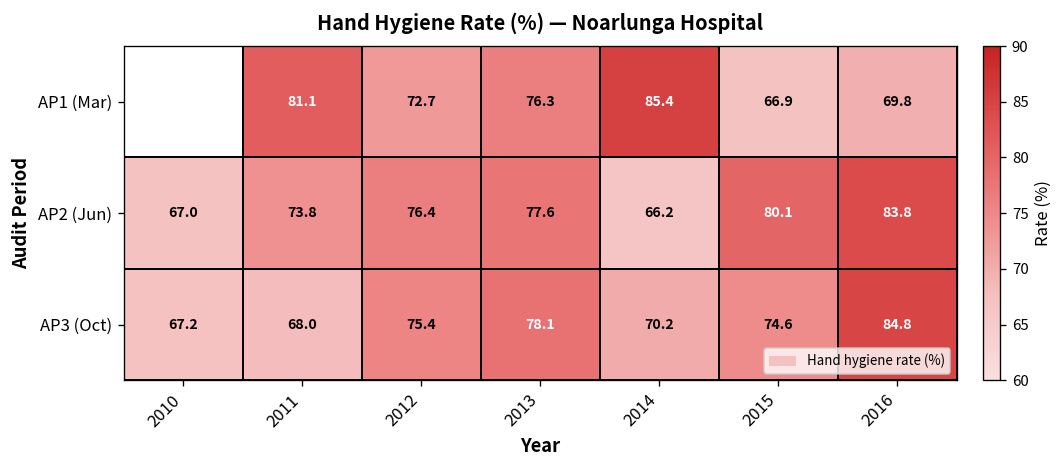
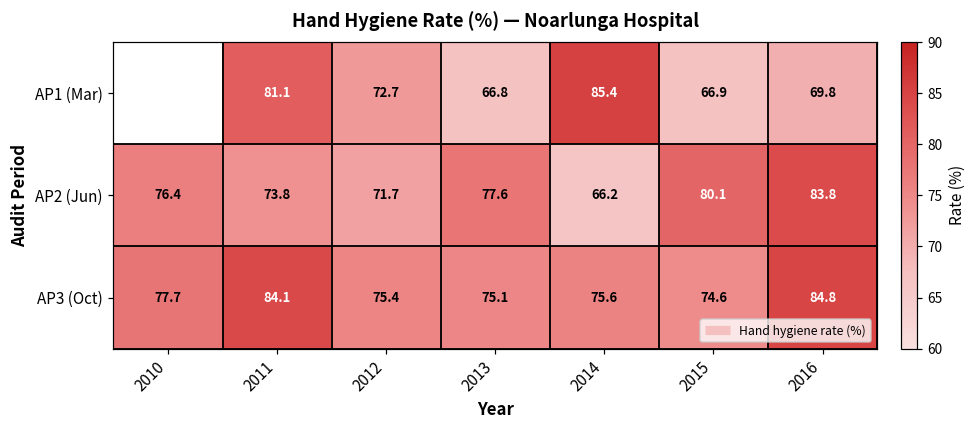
AP1 (Mar), 2013: 76.3 -> 66.8
AP2 (Jun), 2010: 67.0 -> 76.4
AP2 (Jun), 2012: 76.4 -> 71.7
AP3 (Oct), 2010: 67.2 -> 77.7
AP3 (Oct), 2011: 68.0 -> 84.1
AP3 (Oct), 2013: 78.1 -> 75.1
AP3 (Oct), 2014: 70.2 -> 75.6
